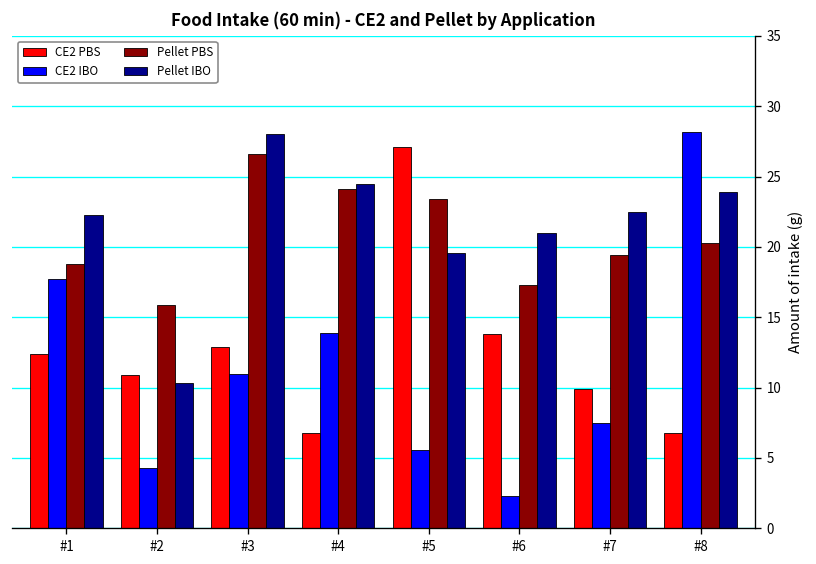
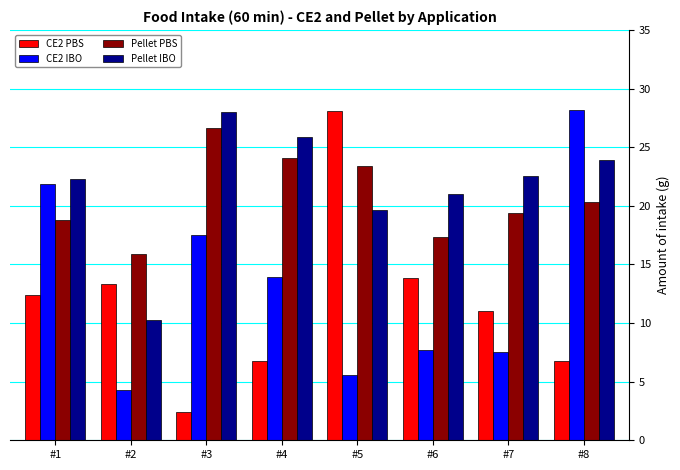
CE2 IBO, #1: 17.7 -> 21.9
CE2 PBS, #2: 10.9 -> 13.3
CE2 PBS, #3: 12.9 -> 2.4
CE2 IBO, #3: 11.0 -> 17.5
Pellet IBO, #4: 24.5 -> 25.9
CE2 PBS, #5: 27.1 -> 28.1
CE2 IBO, #6: 2.3 -> 7.7
CE2 PBS, #7: 9.9 -> 11.0
